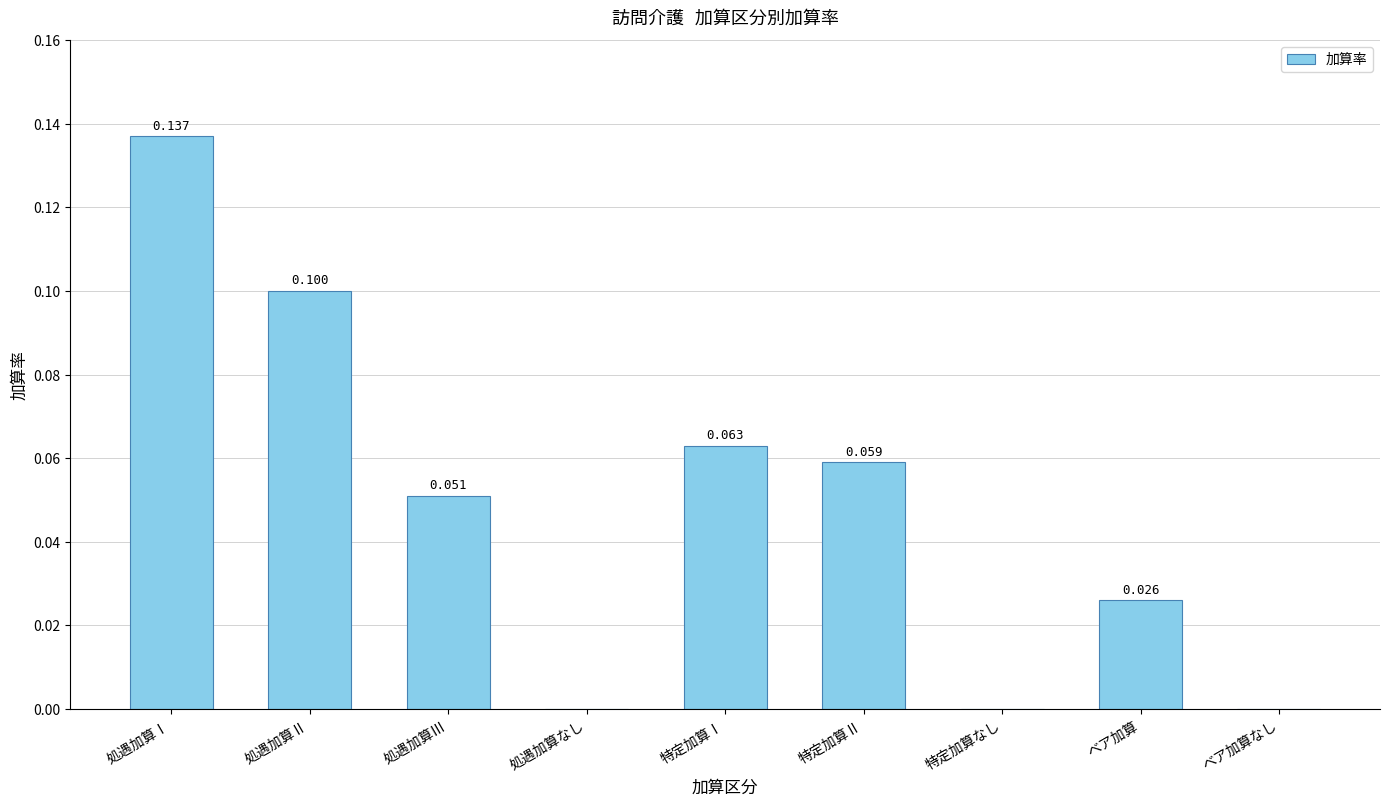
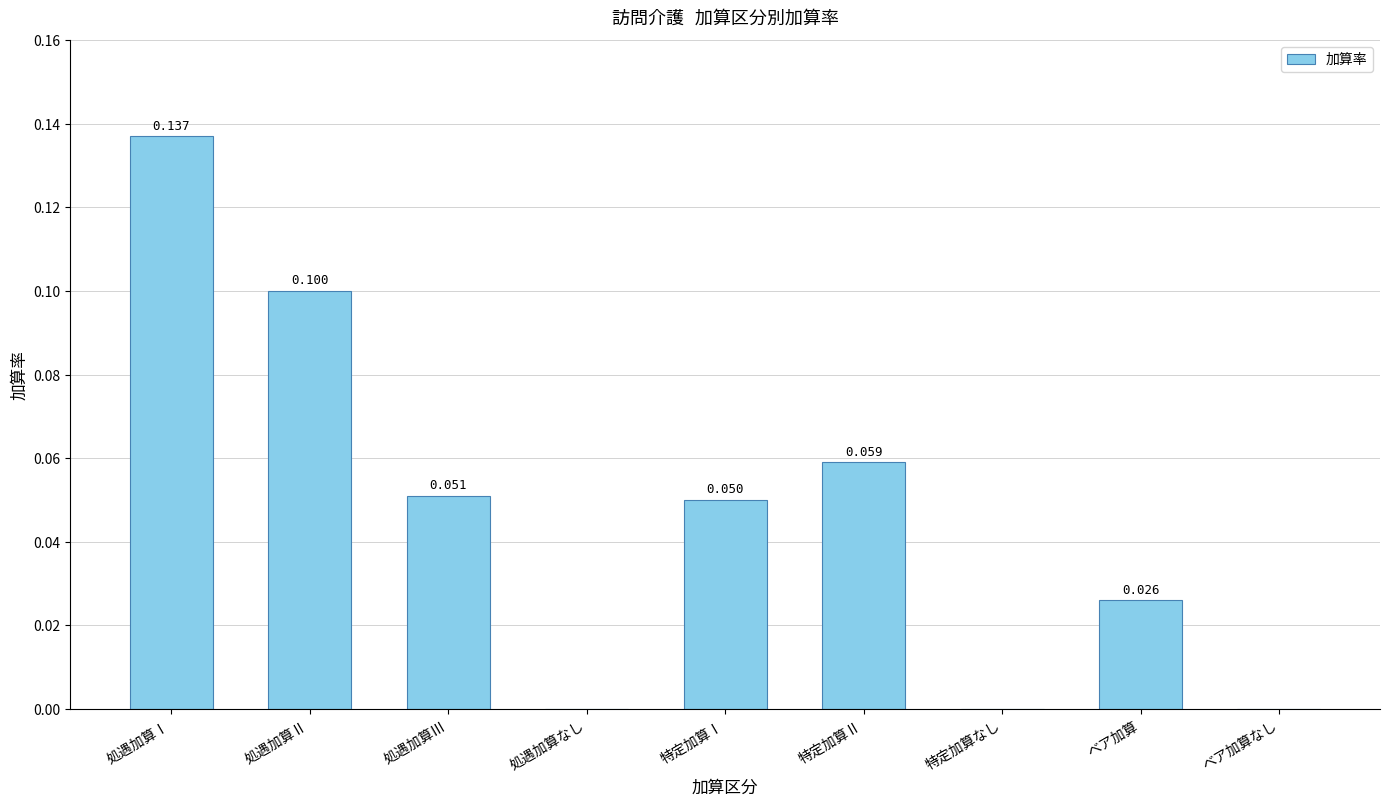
特定加算Ⅰ: 0.063 -> 0.050
